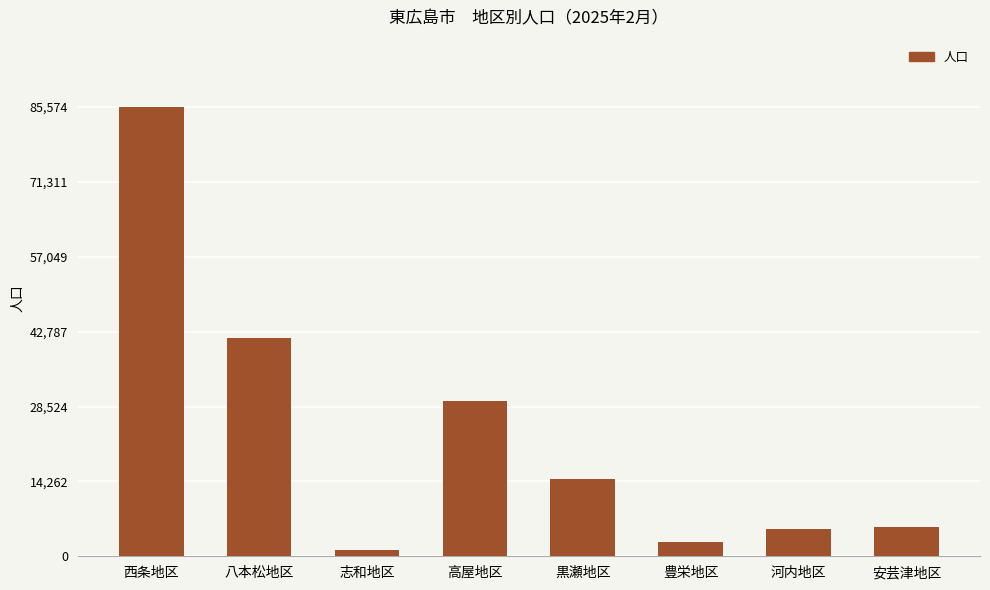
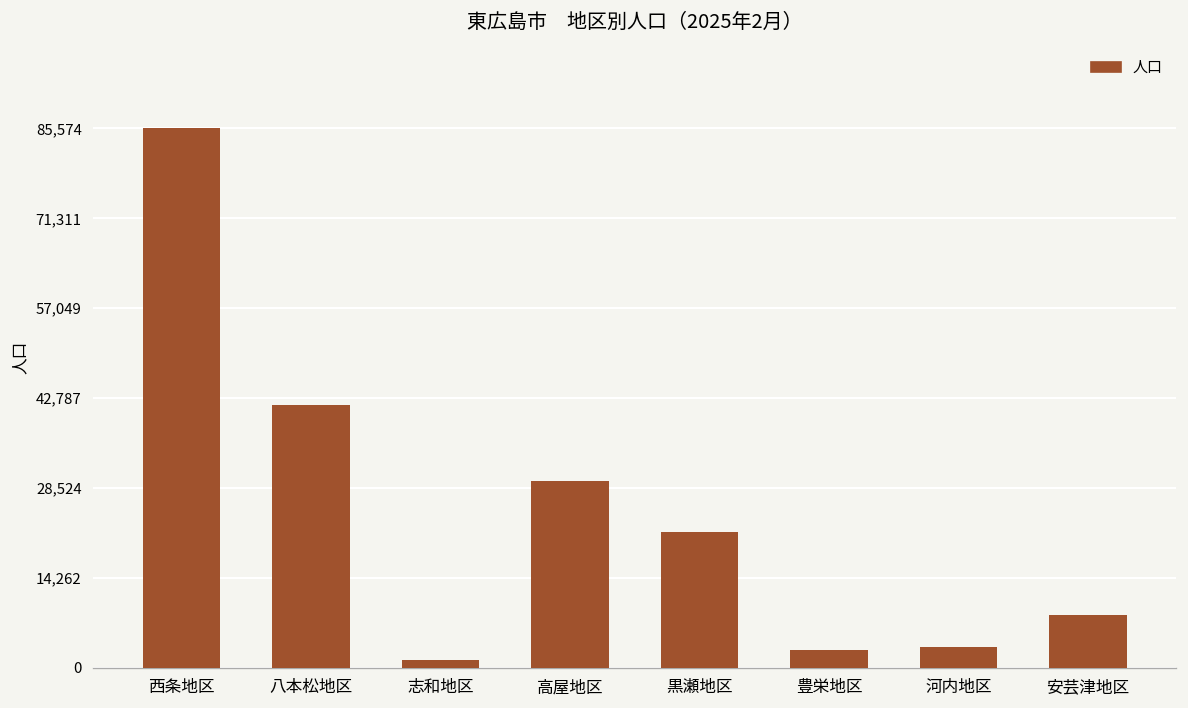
黒瀬地区: 15,000 -> 22,000
河内地区: 5,000 -> 3,000
安芸津地区: 6,000 -> 8,000
